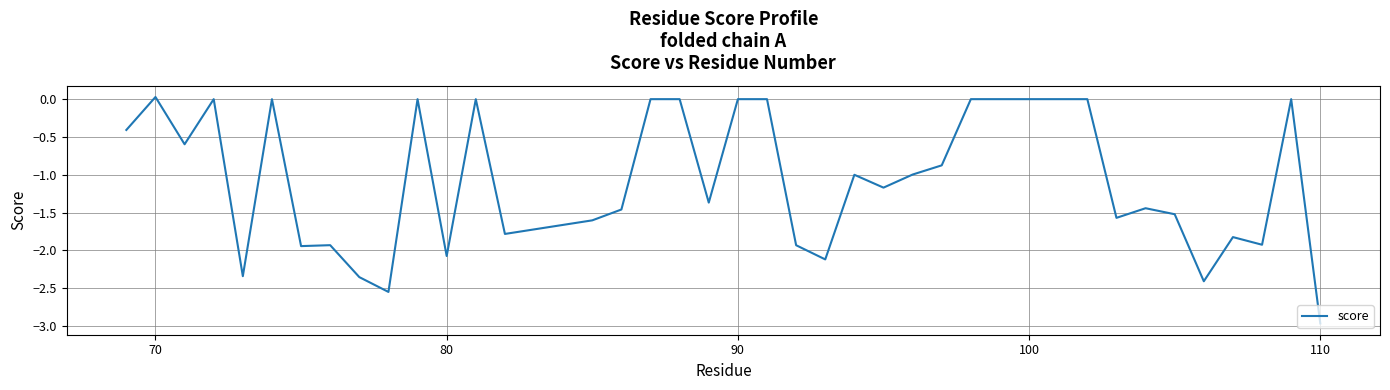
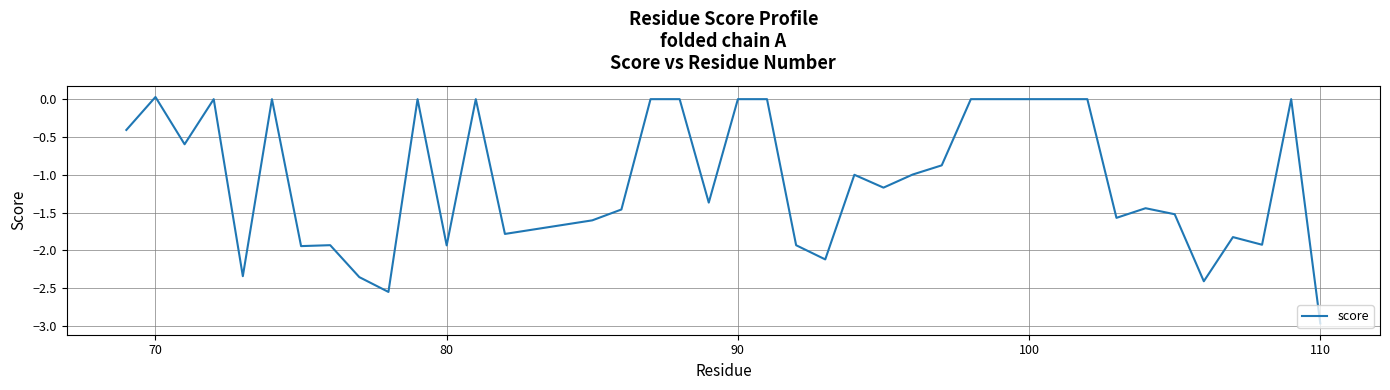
80: -2.1 -> -1.9
